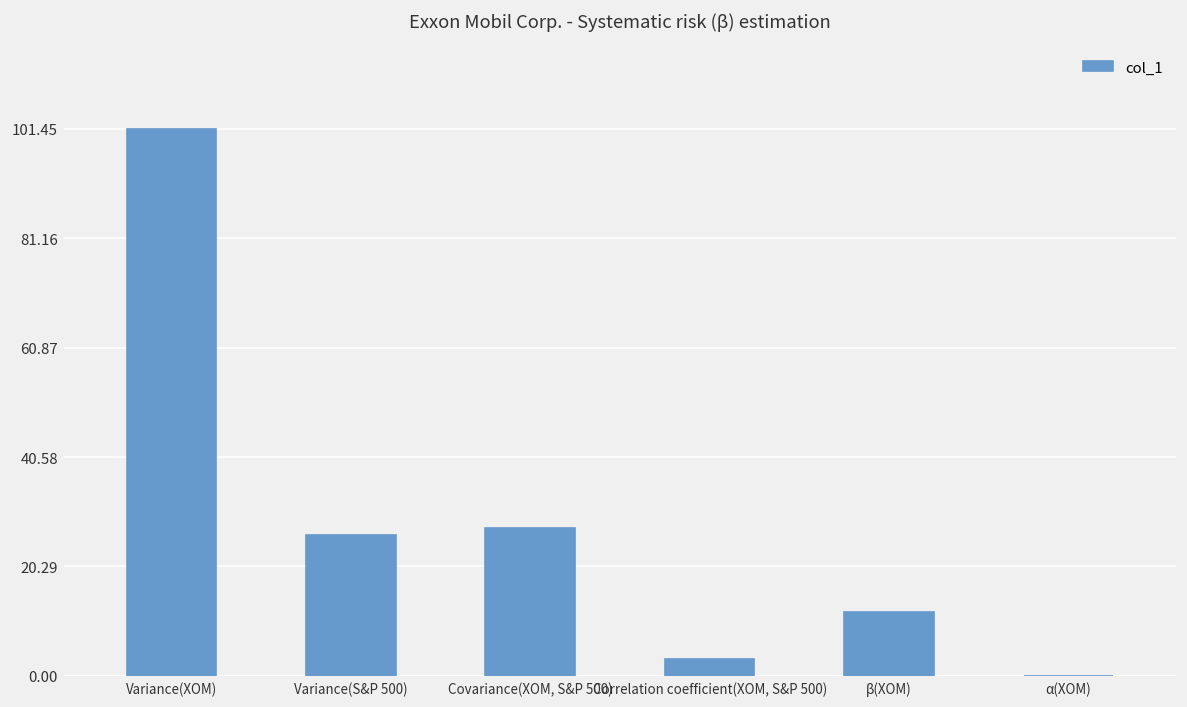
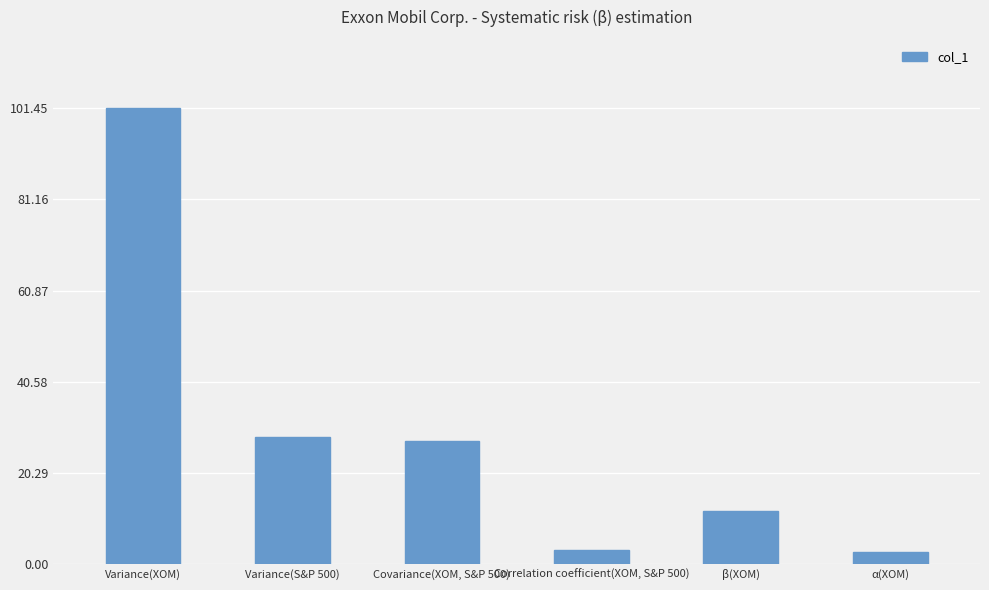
Variance(S&P 500): 26 -> 28
α(XOM): 0 -> 3
